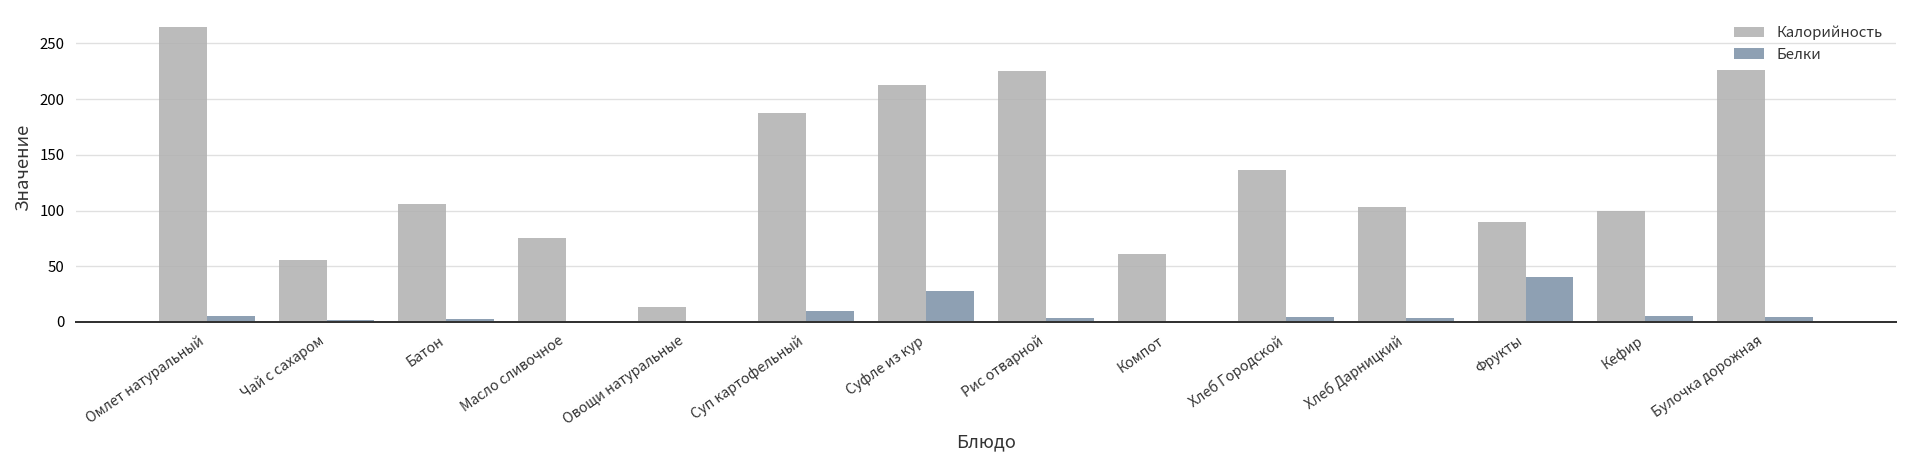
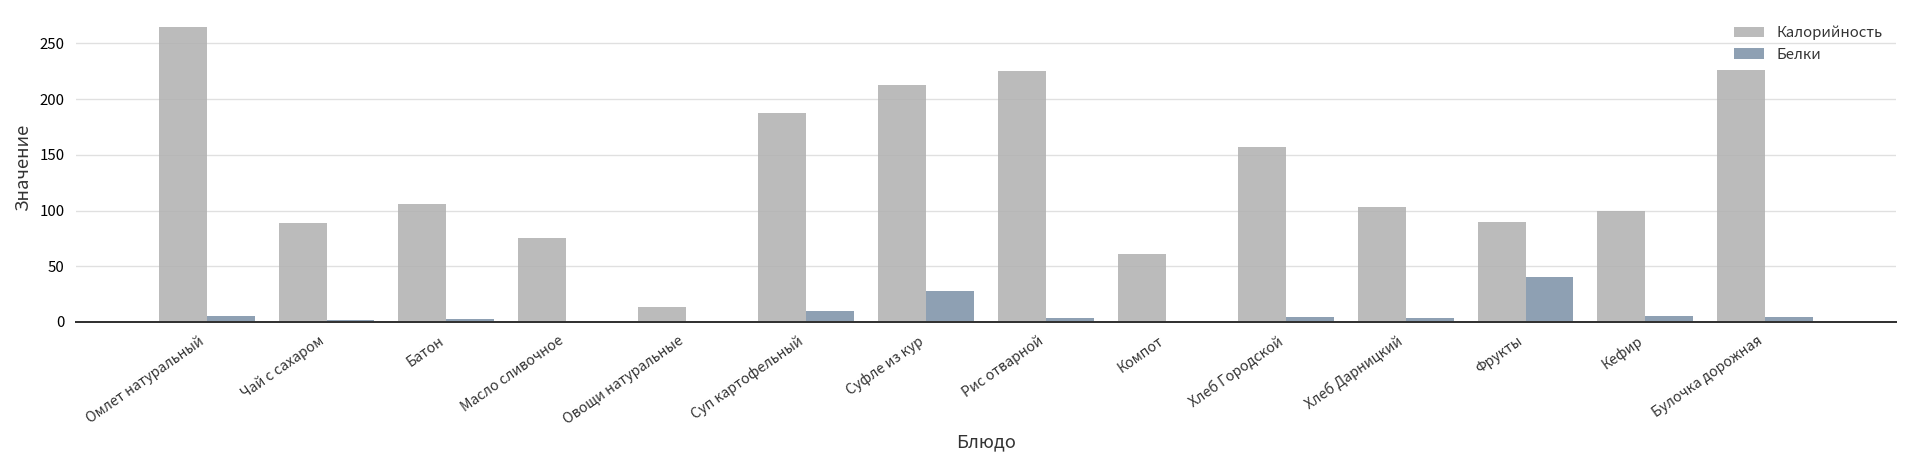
Калорийность, Чай с сахаром: 60 -> 90
Калорийность, Хлеб Городской: 140 -> 160
